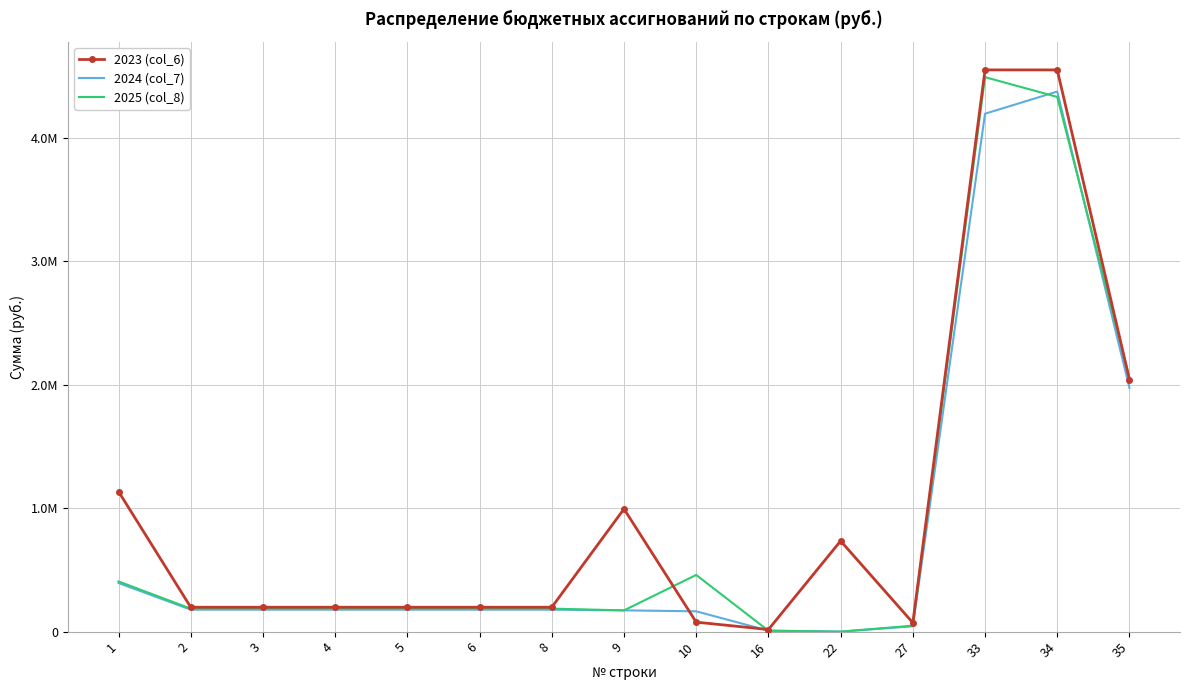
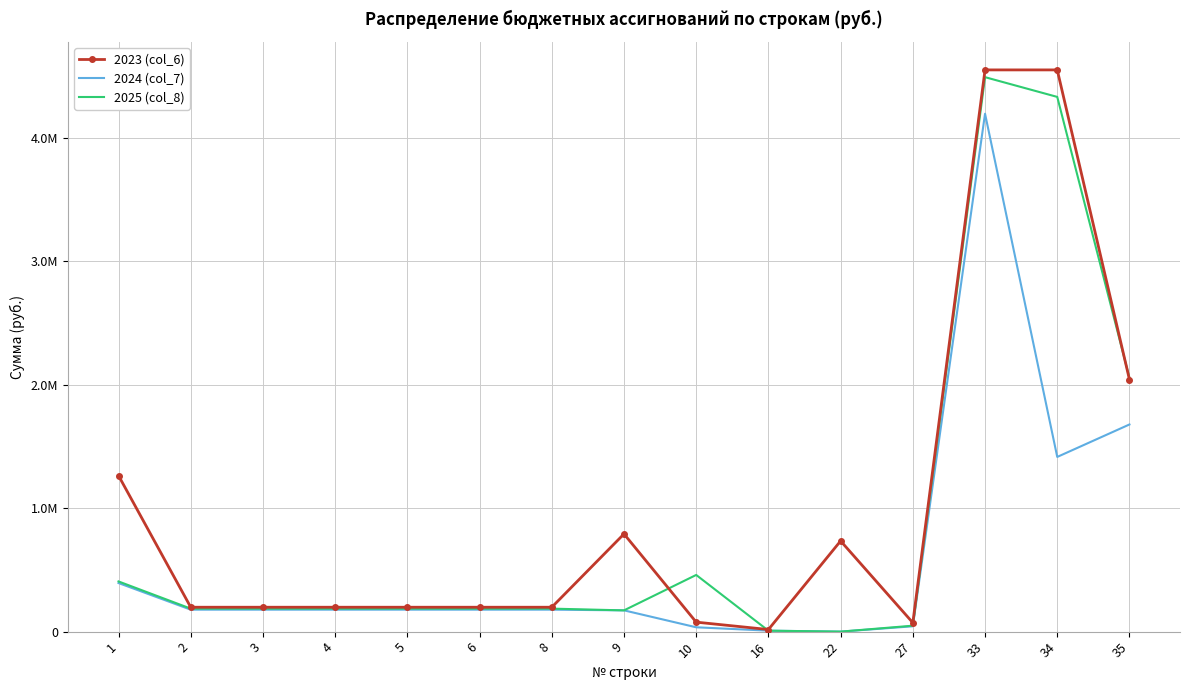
2023 (col_6), 1: 1130000 -> 1260000
2023 (col_6), 9: 990000 -> 790000
2024 (col_7), 10: 160000 -> 40000
2024 (col_7), 34: 4370000 -> 1410000
2024 (col_7), 35: 1970000 -> 1680000
